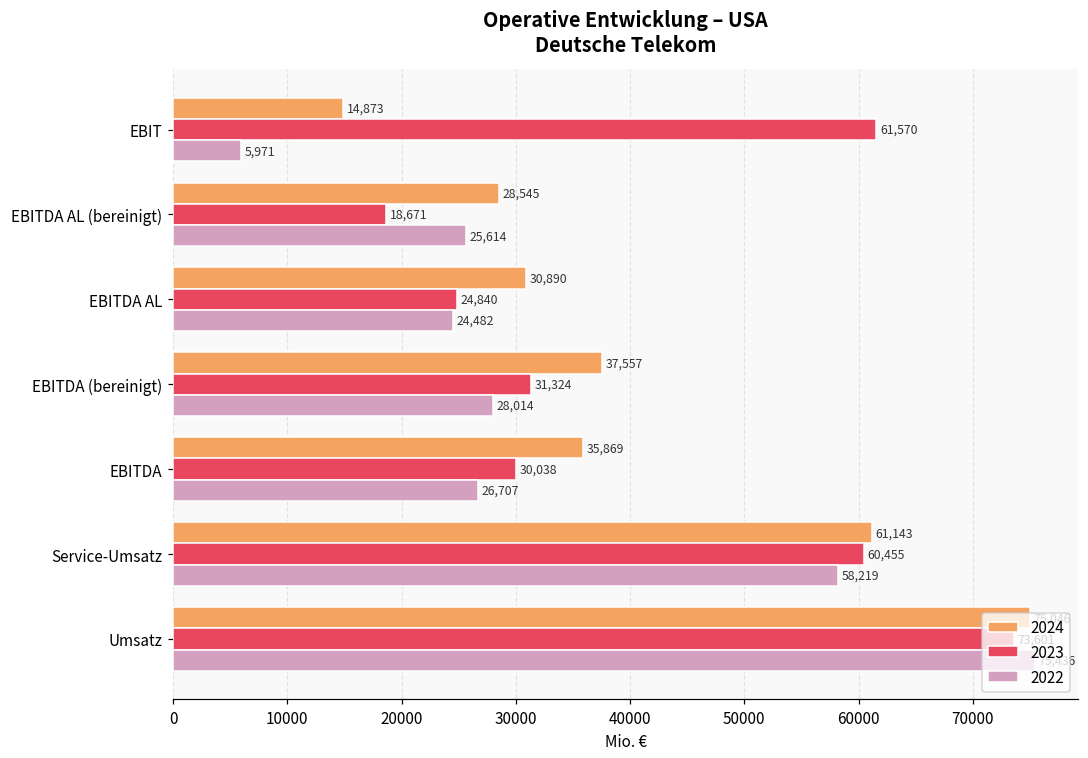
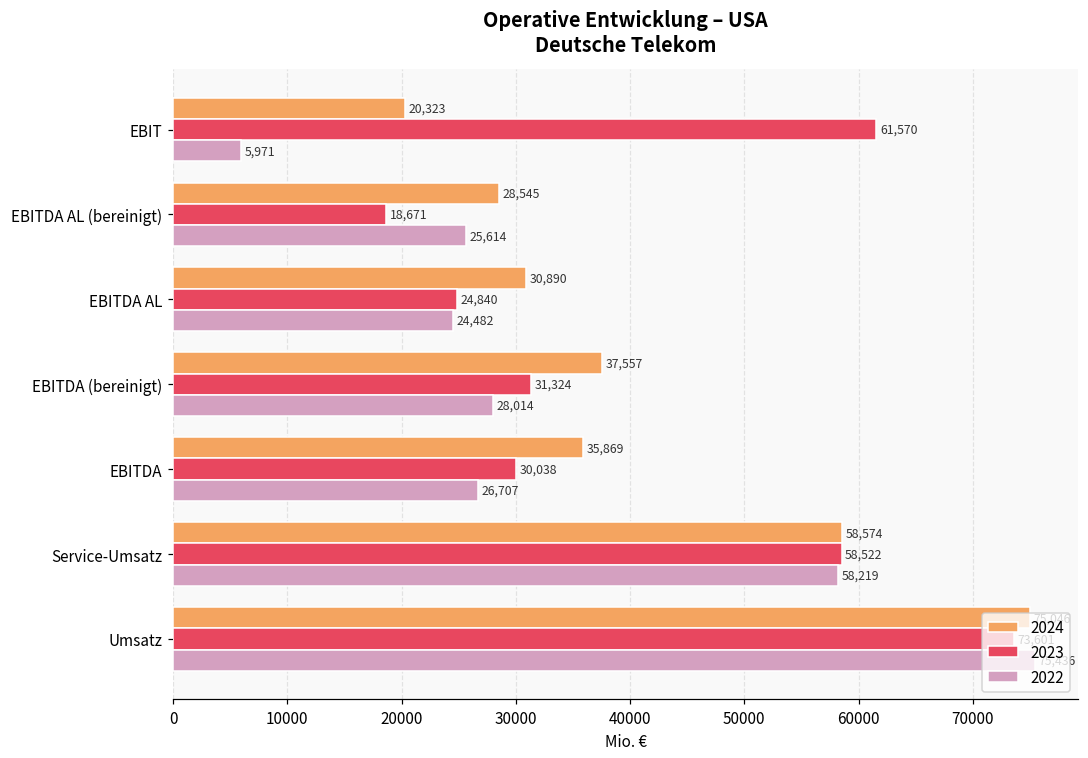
2024, EBIT: 14,873 -> 20,323
2024, Service-Umsatz: 61,143 -> 58,574
2023, Service-Umsatz: 60,455 -> 58,522
